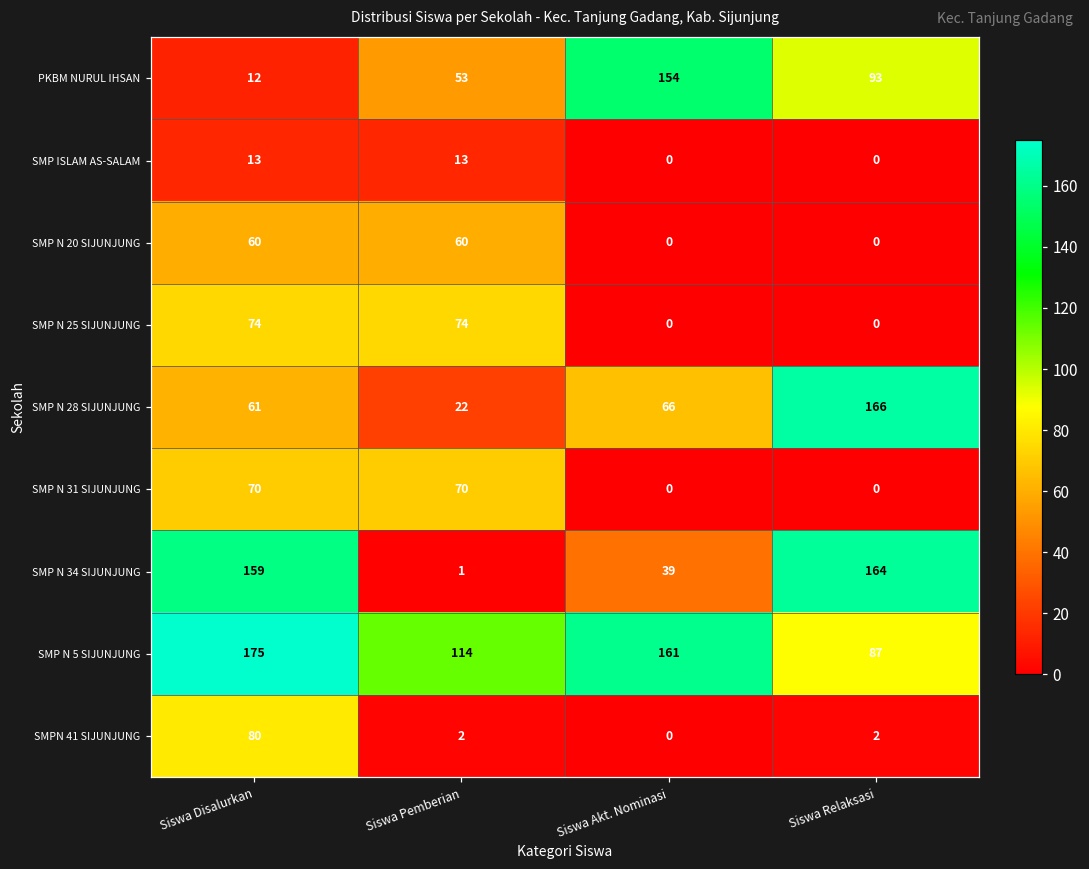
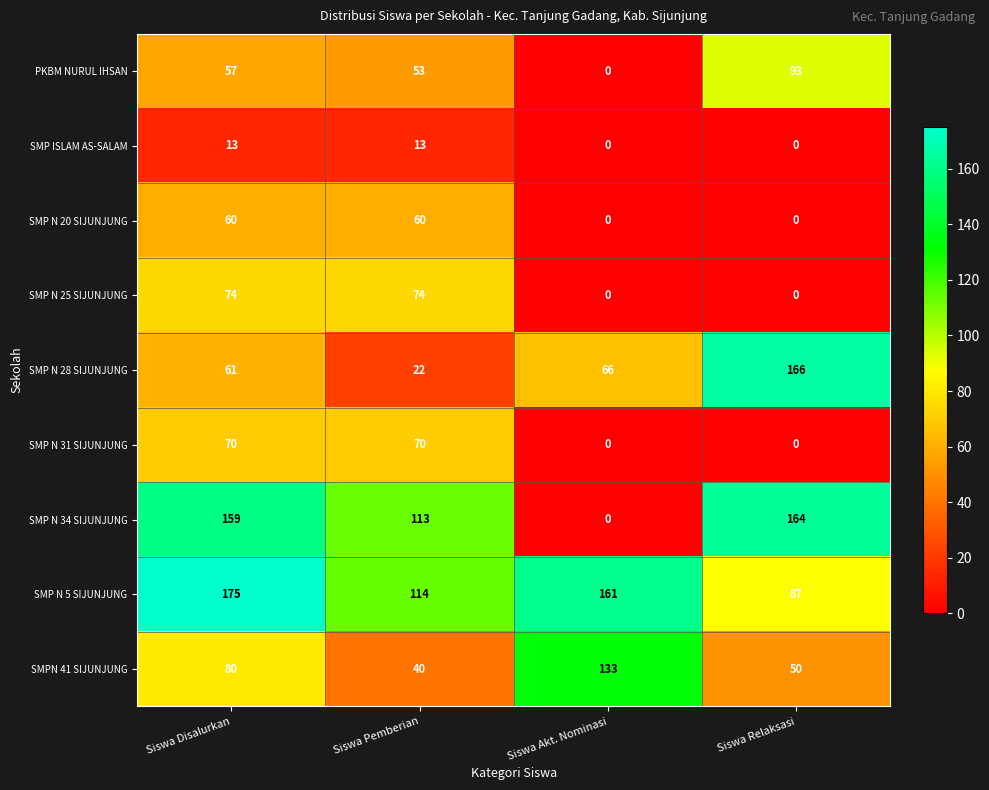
PKBM NURUL IHSAN, Siswa Disalurkan: 12 -> 57
PKBM NURUL IHSAN, Siswa Akt. Nominasi: 154 -> 0
SMP N 34 SIJUNJUNG, Siswa Pemberian: 1 -> 113
SMP N 34 SIJUNJUNG, Siswa Akt. Nominasi: 39 -> 0
SMPN 41 SIJUNJUNG, Siswa Pemberian: 2 -> 40
SMPN 41 SIJUNJUNG, Siswa Akt. Nominasi: 0 -> 133
SMPN 41 SIJUNJUNG, Siswa Relaksasi: 2 -> 50
